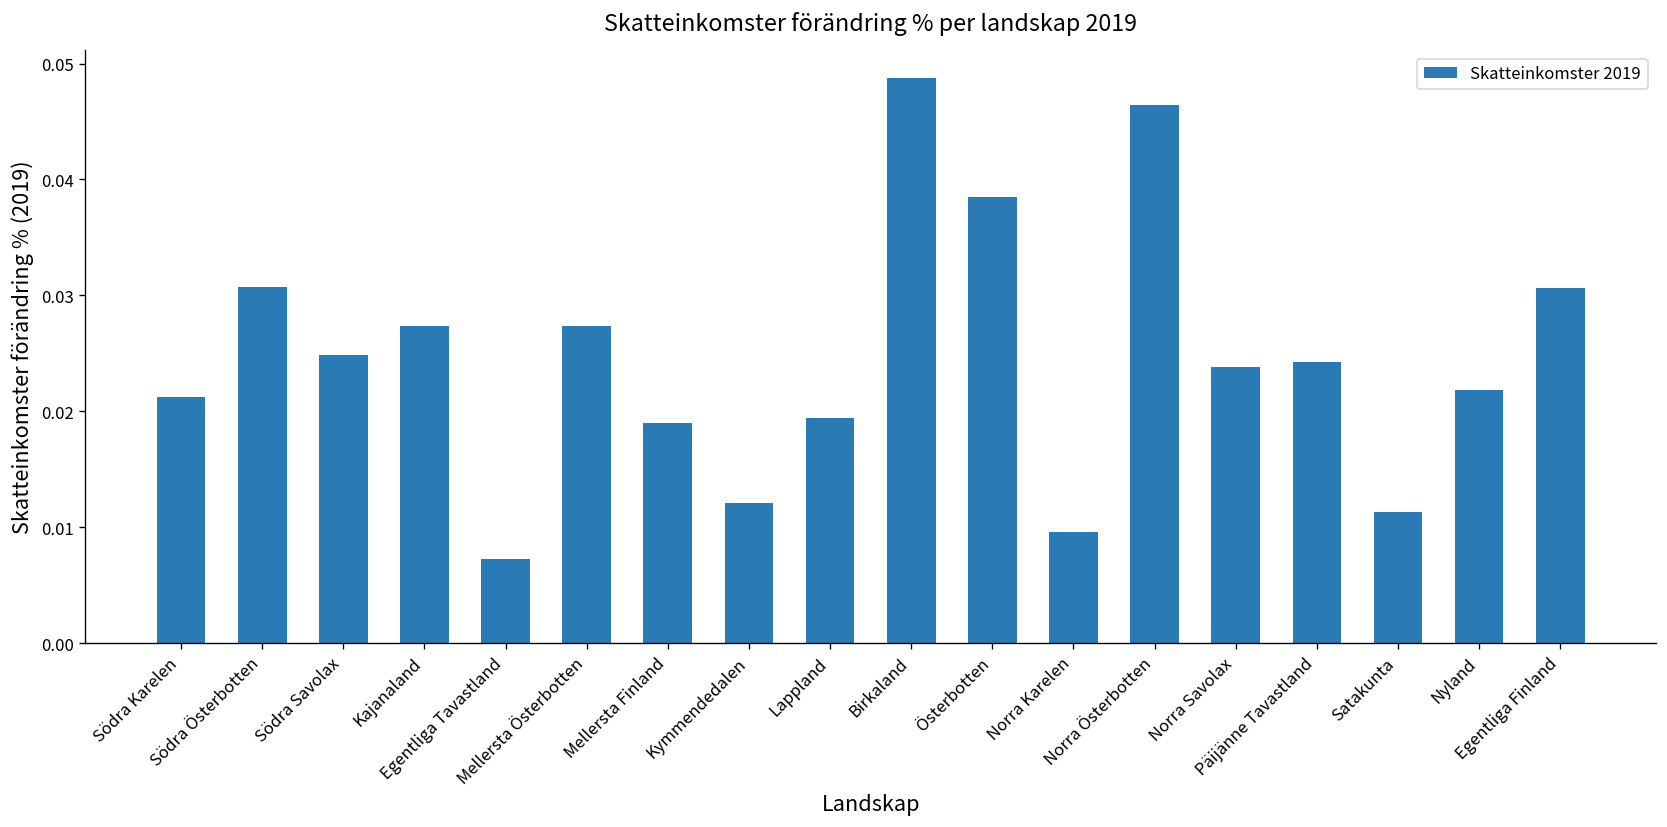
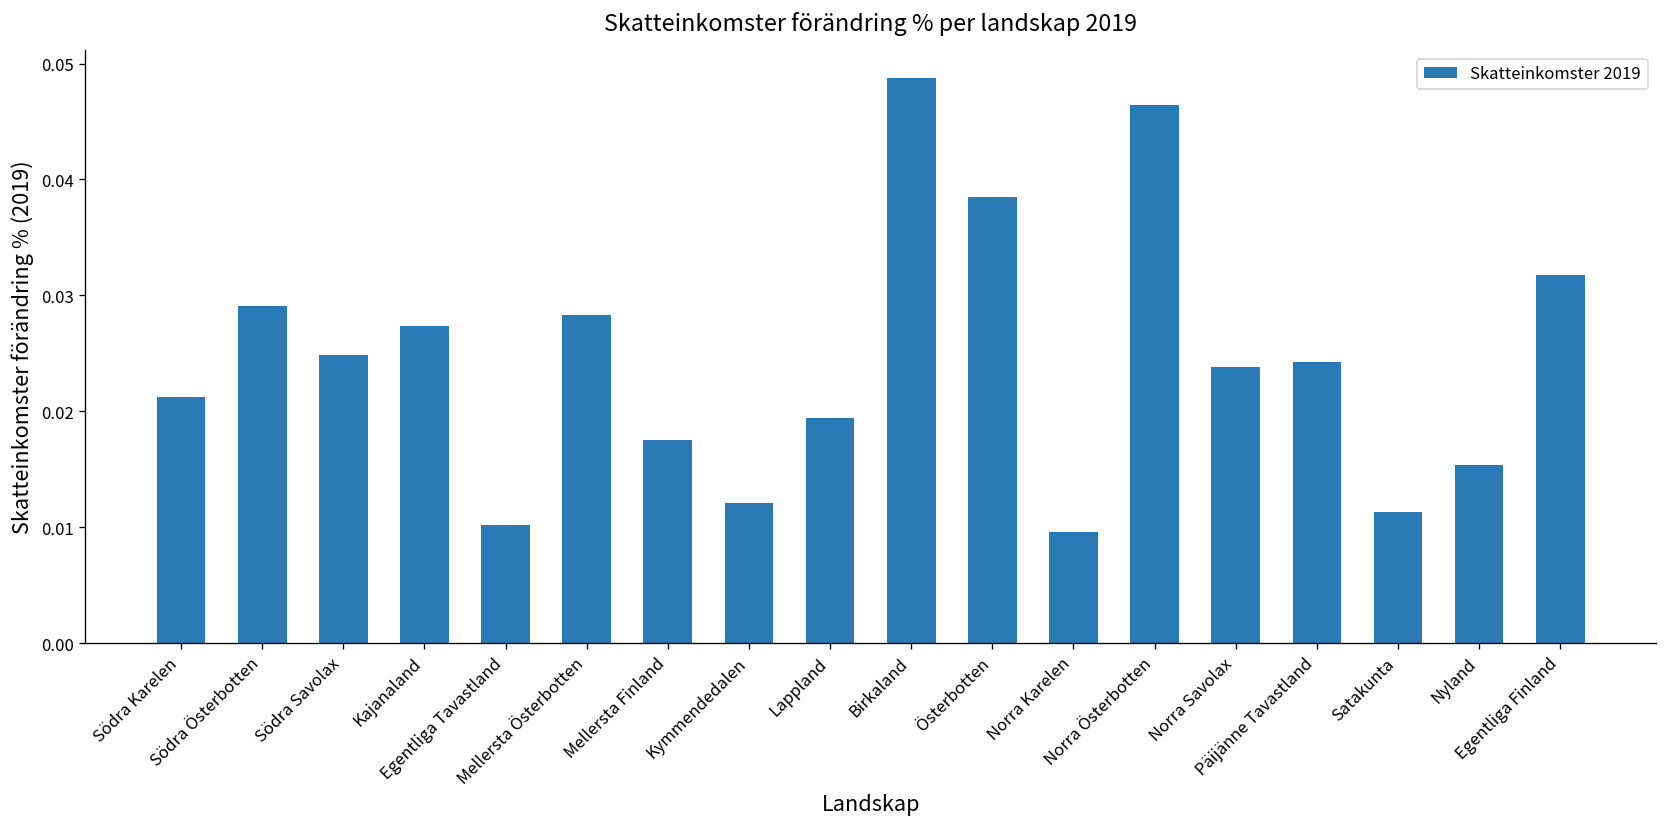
Södra Österbotten: 0.031 -> 0.029
Egentliga Tavastland: 0.007 -> 0.010
Mellersta Österbotten: 0.027 -> 0.028
Mellersta Finland: 0.019 -> 0.018
Nyland: 0.022 -> 0.015
Egentliga Finland: 0.031 -> 0.032
